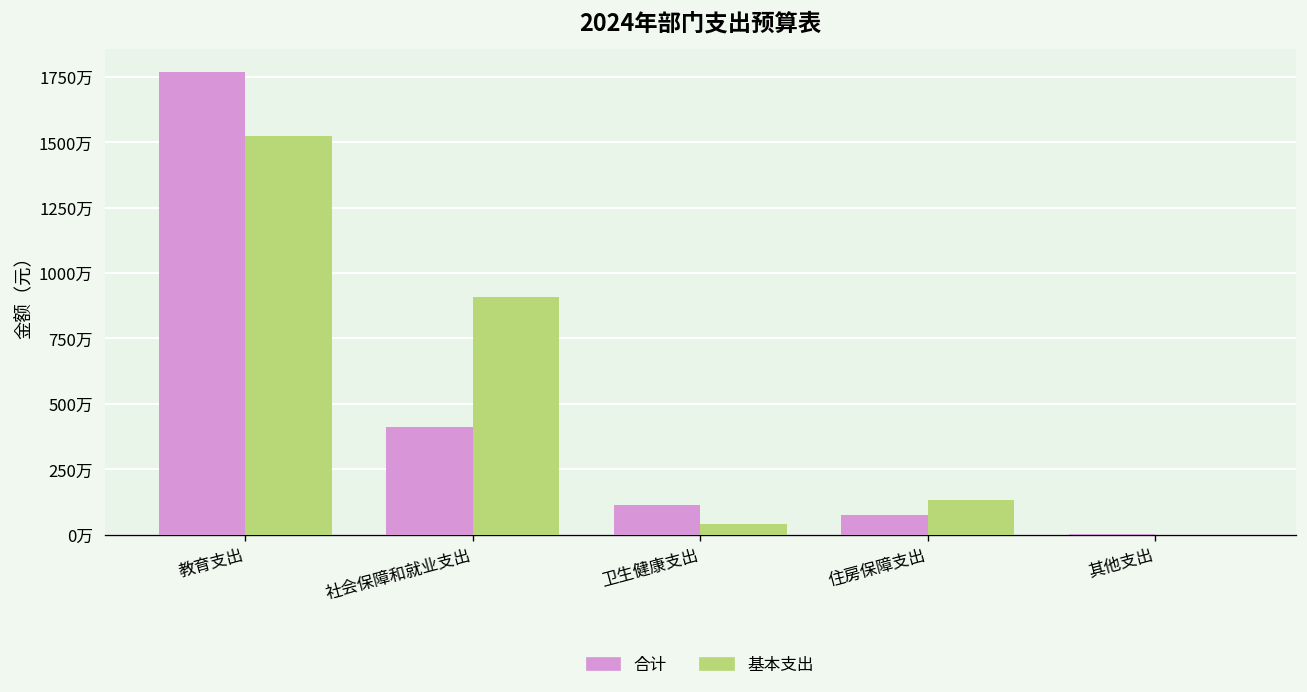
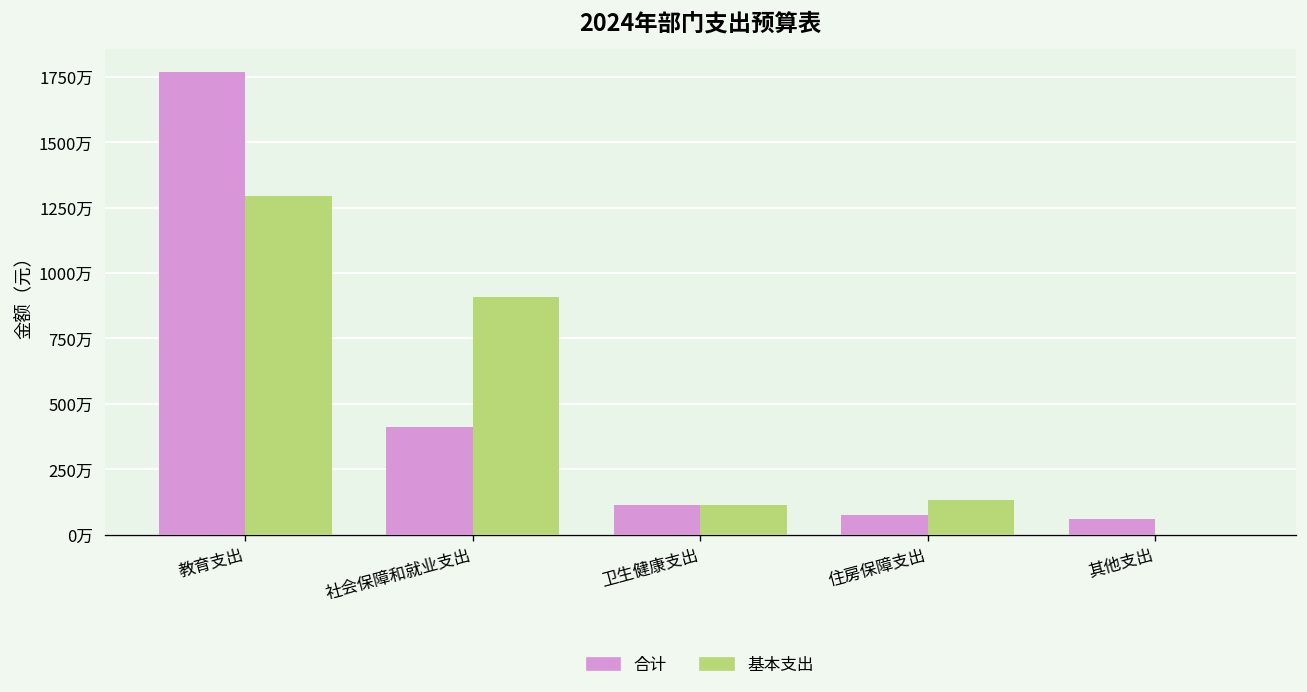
基本支出, 教育支出: 1520万 -> 1290万
基本支出, 卫生健康支出: 40万 -> 110万
合计, 其他支出: 0万 -> 60万
